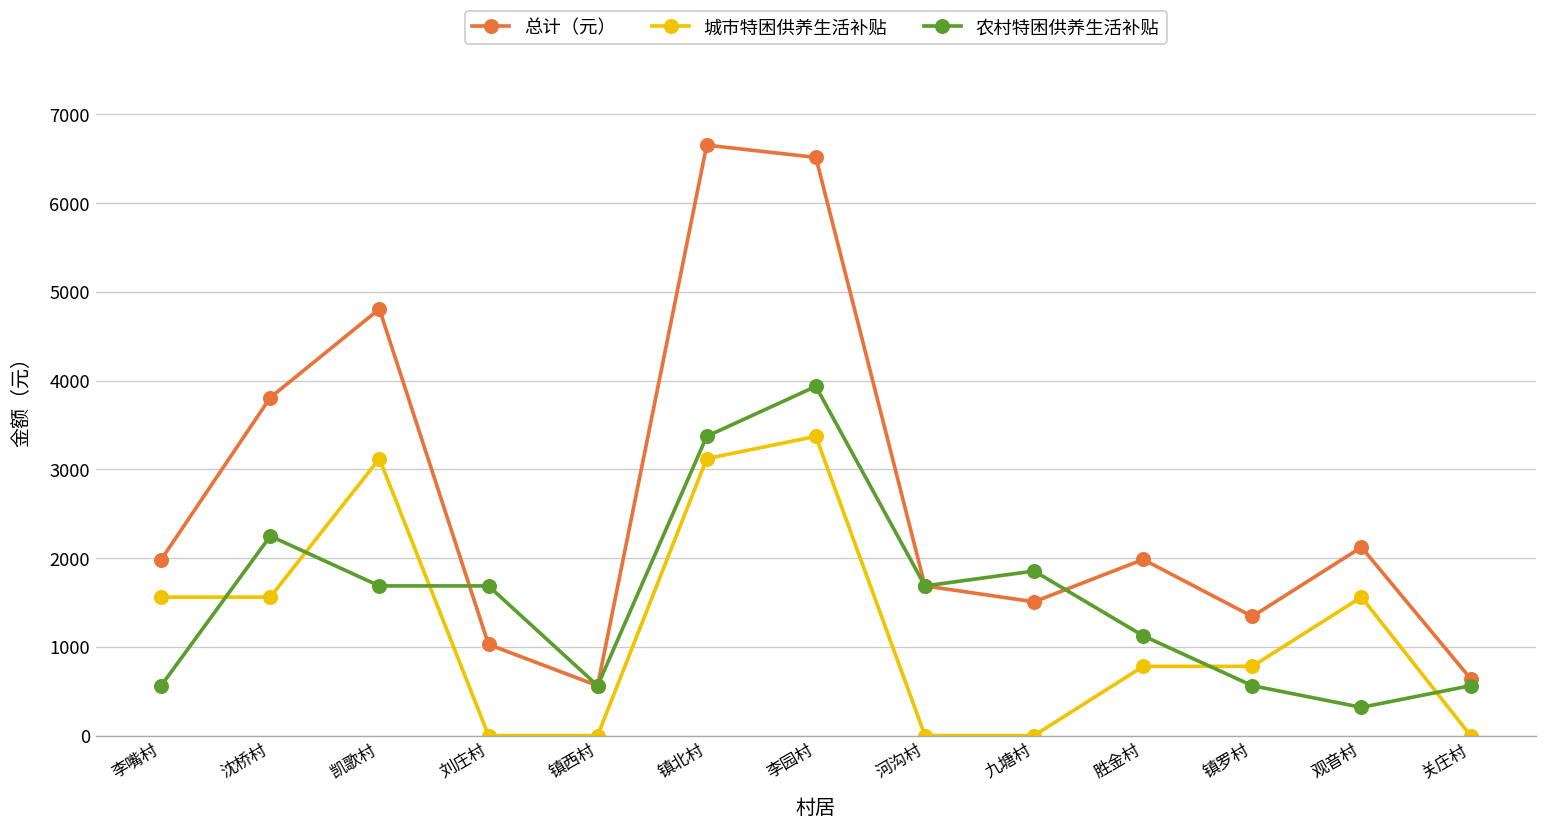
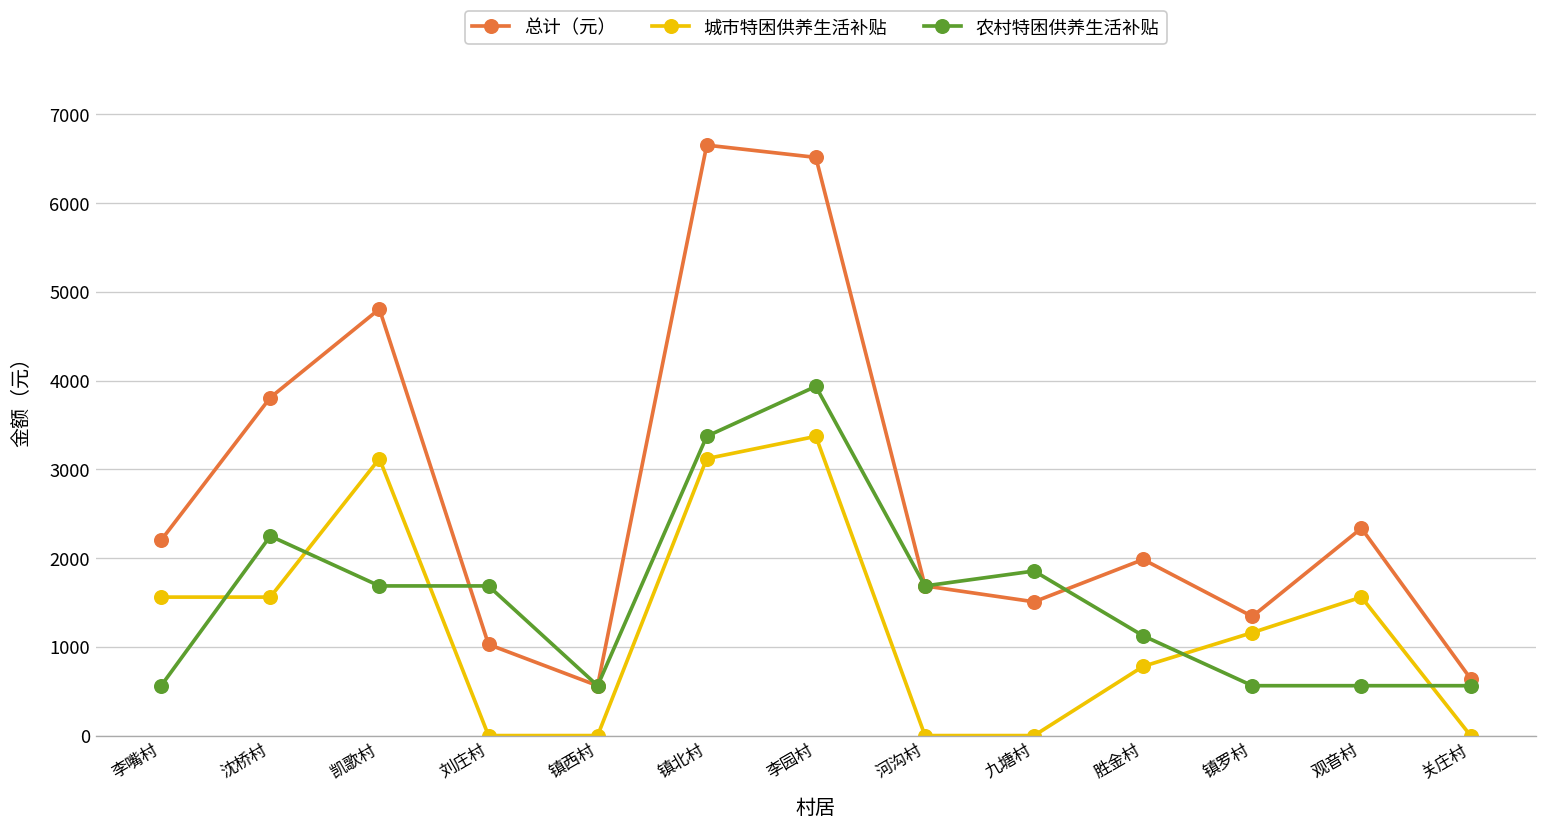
总计（元）, 李嘴村: 2000 -> 2200
城市特困供养生活补贴, 镇罗村: 800 -> 1200
总计（元）, 观音村: 2100 -> 2300
农村特困供养生活补贴, 观音村: 300 -> 600
